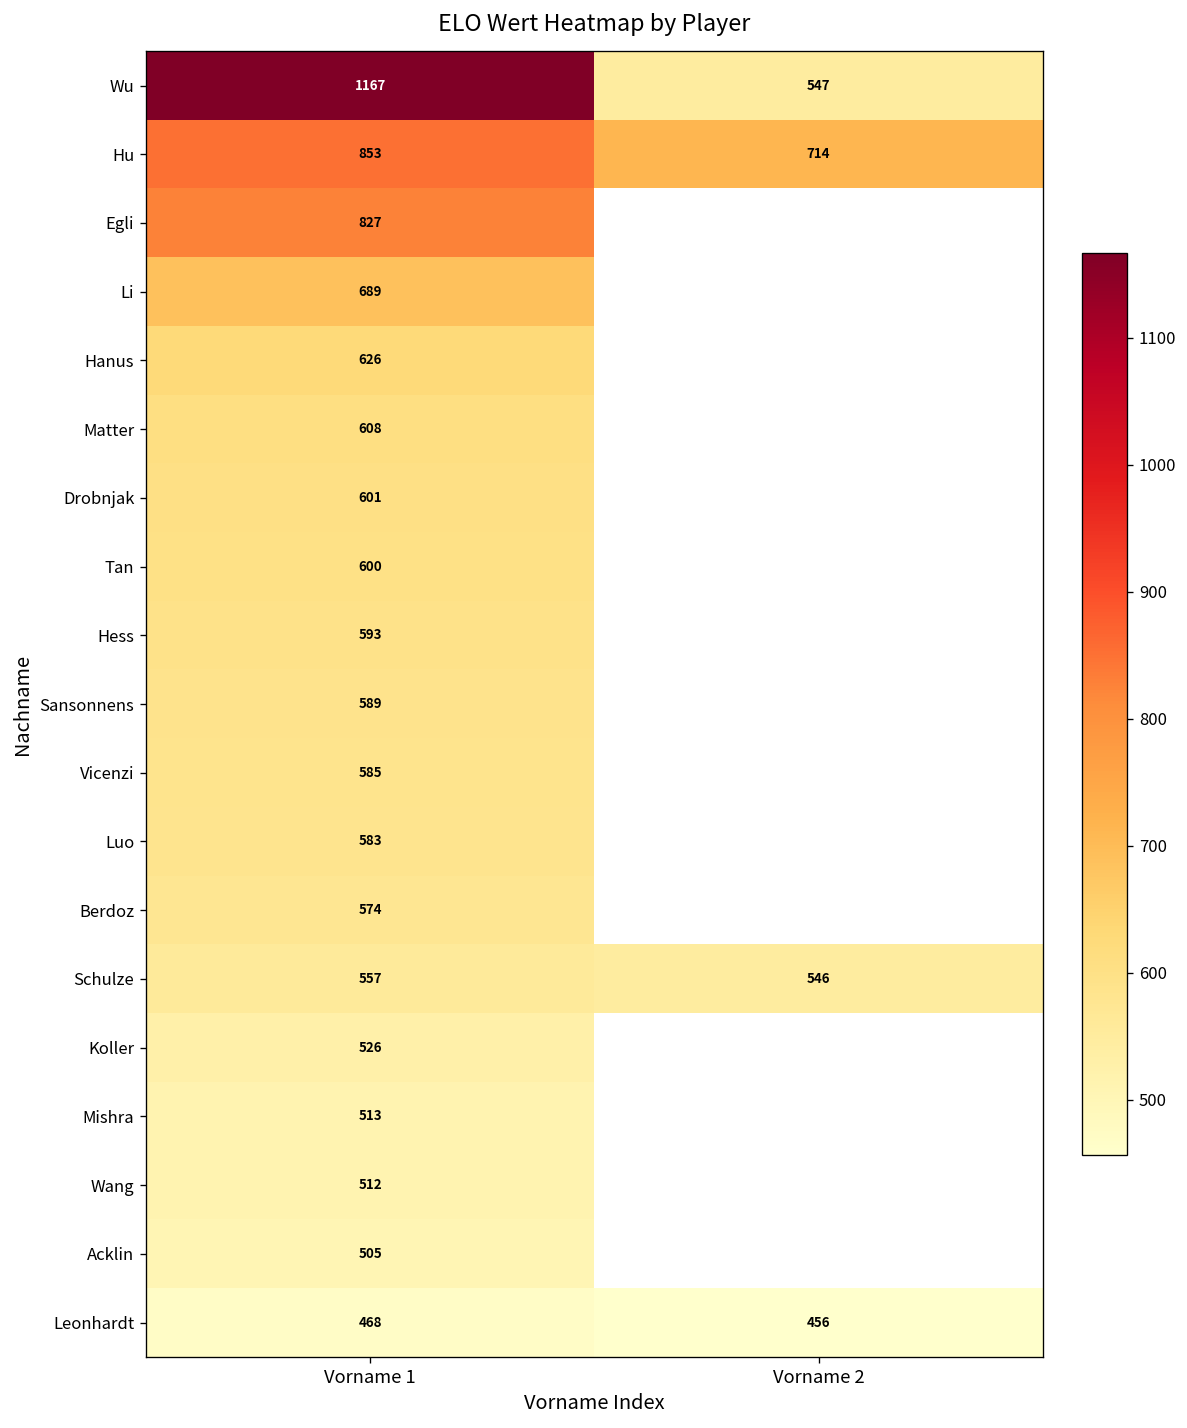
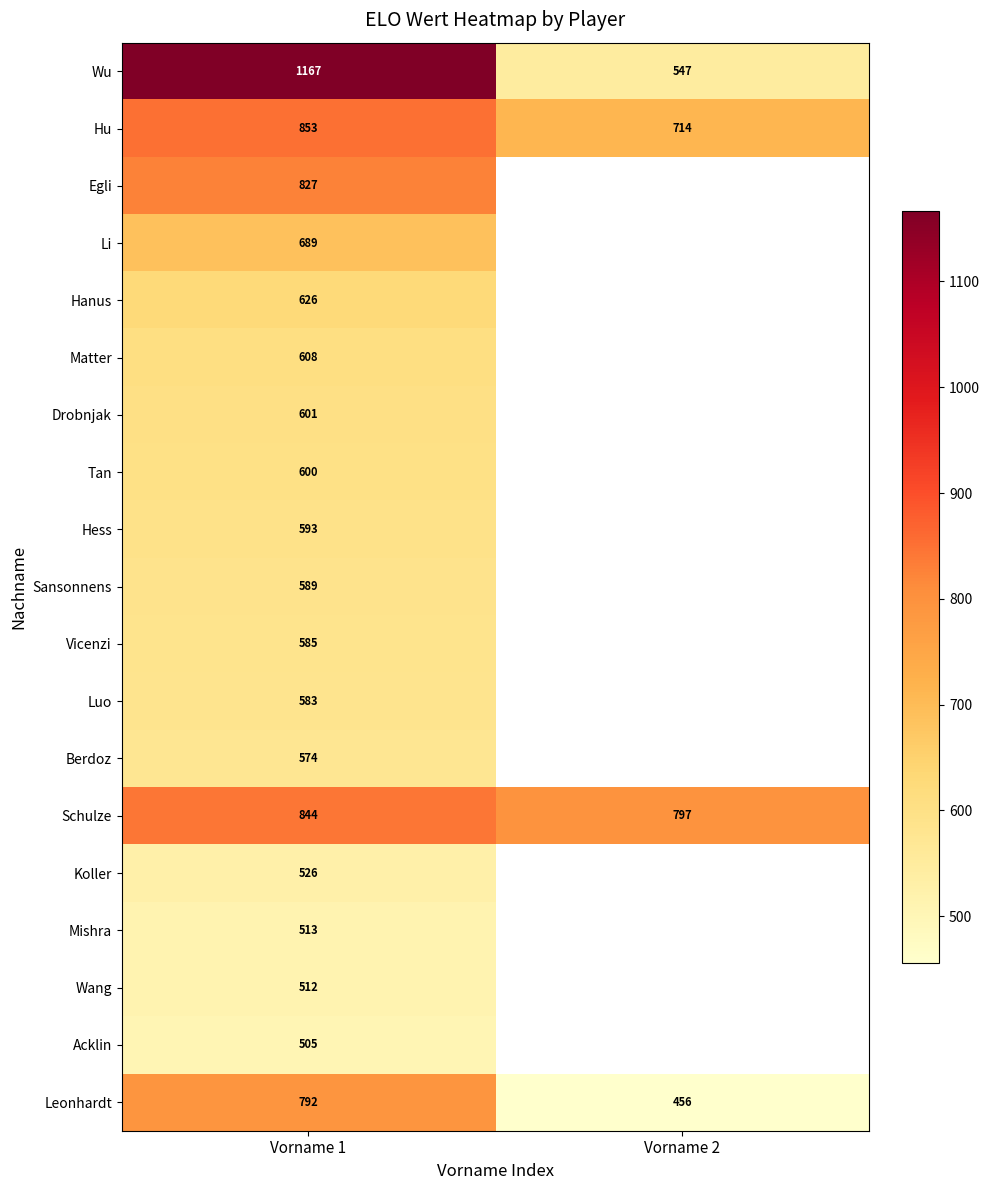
Schulze, Vorname 1: 557 -> 844
Schulze, Vorname 2: 546 -> 797
Leonhardt, Vorname 1: 468 -> 792
